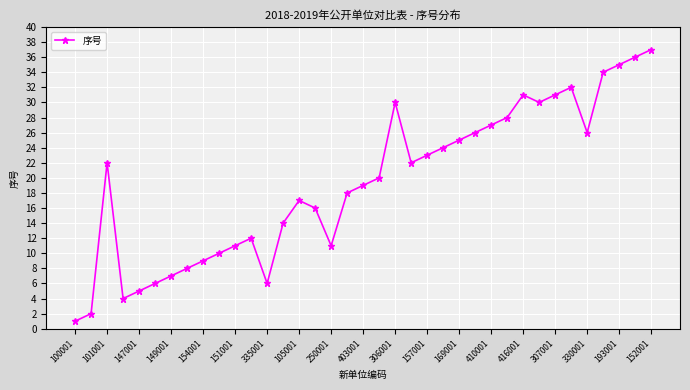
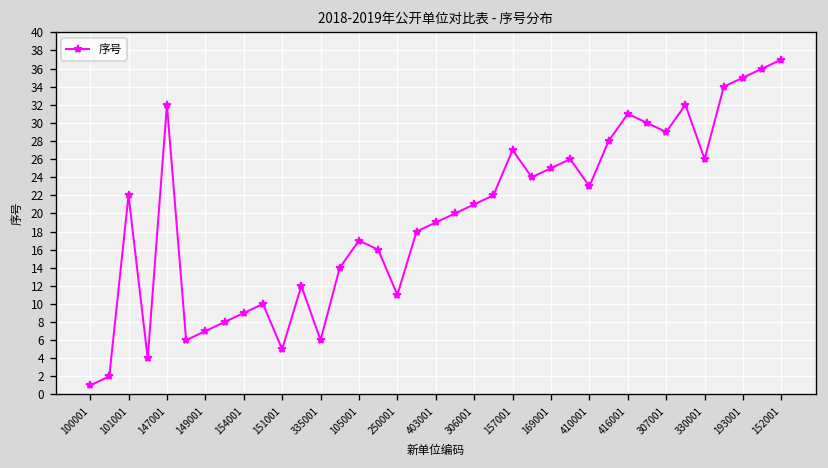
147001: 5 -> 32
151001: 11 -> 5
306001: 30 -> 21
157001: 23 -> 27
410001: 27 -> 23
307001: 31 -> 29
